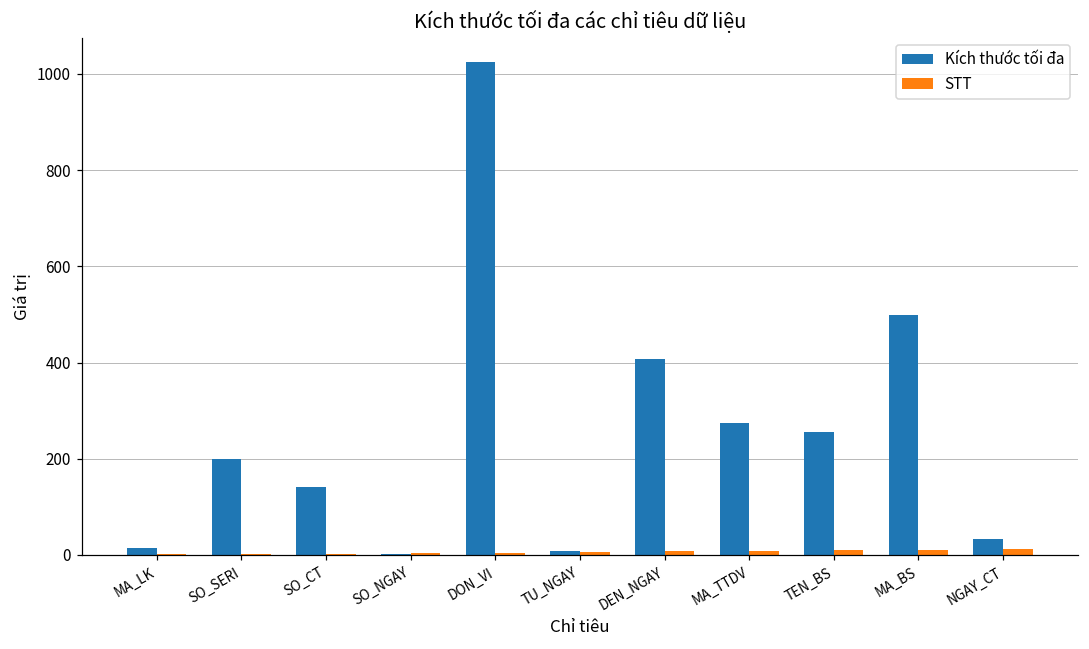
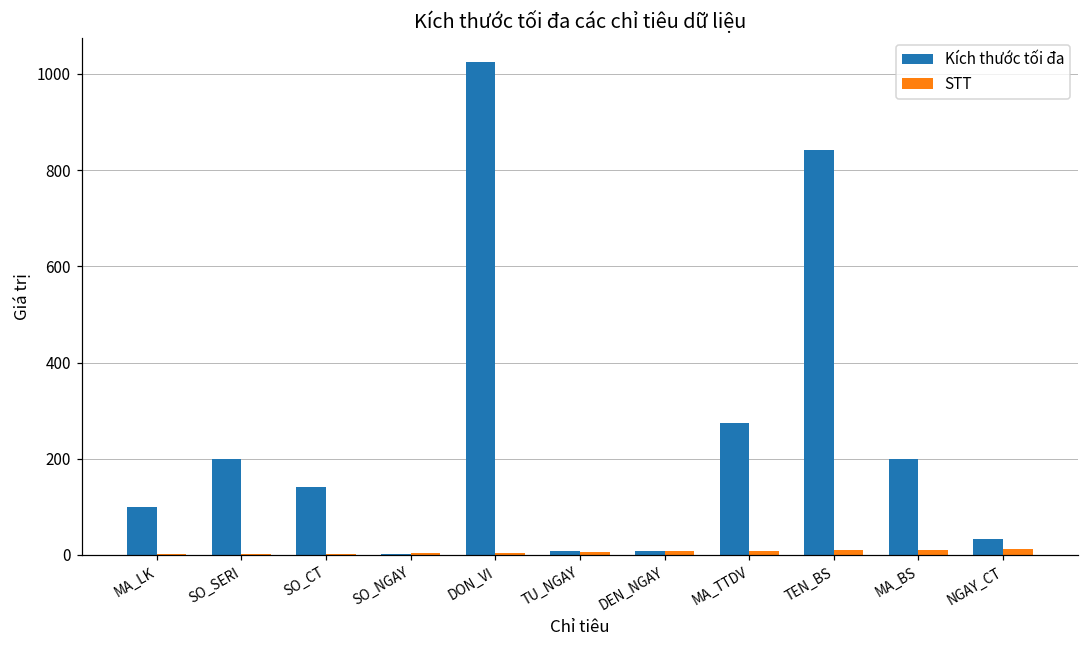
Kích thước tối đa, MA_LK: 10 -> 100
Kích thước tối đa, DEN_NGAY: 410 -> 10
Kích thước tối đa, TEN_BS: 260 -> 840
Kích thước tối đa, MA_BS: 500 -> 200
